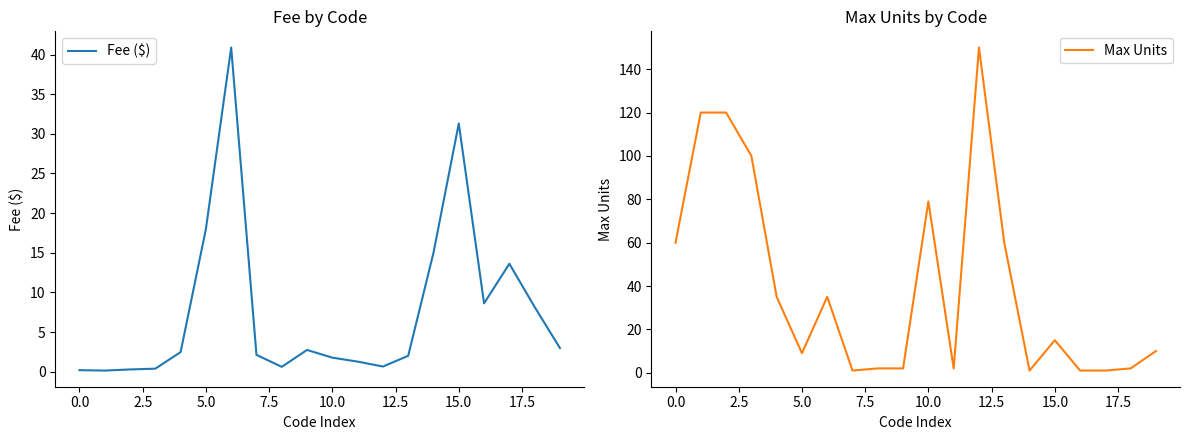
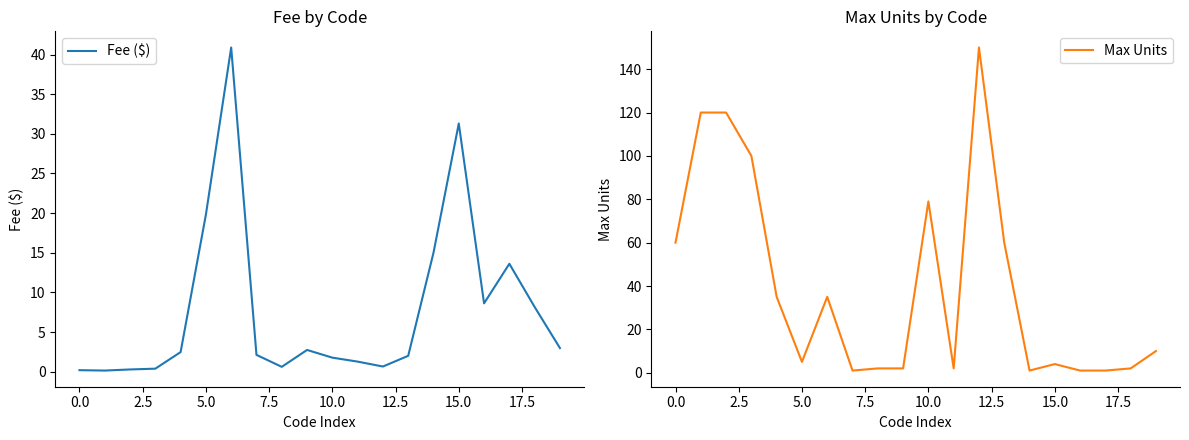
Fee by Code, 5.0: 18 -> 20
Max Units by Code, 5.0: 9 -> 5
Max Units by Code, 15.0: 15 -> 4
